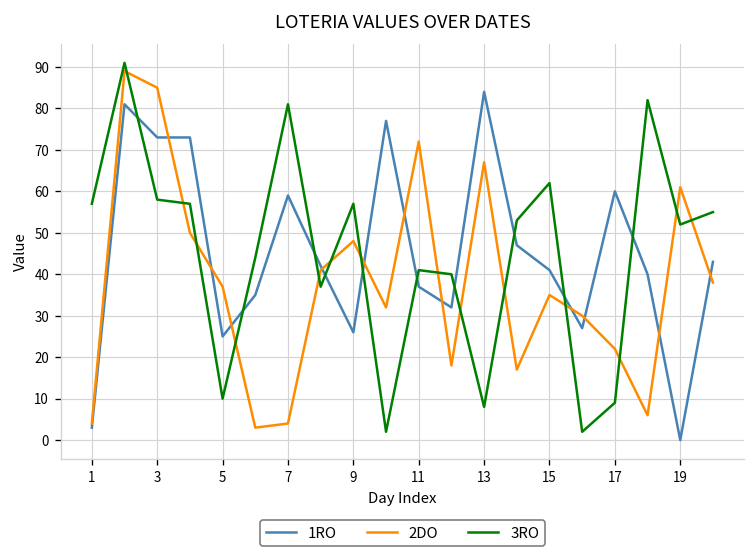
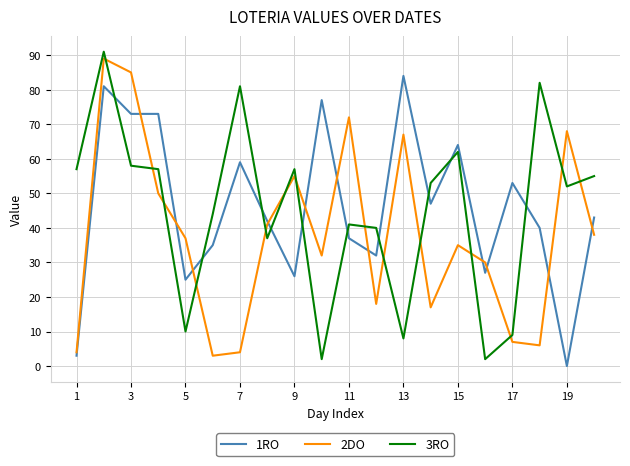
2DO, 9: 48 -> 55
1RO, 15: 41 -> 64
1RO, 17: 60 -> 53
2DO, 17: 22 -> 7
2DO, 19: 61 -> 68
